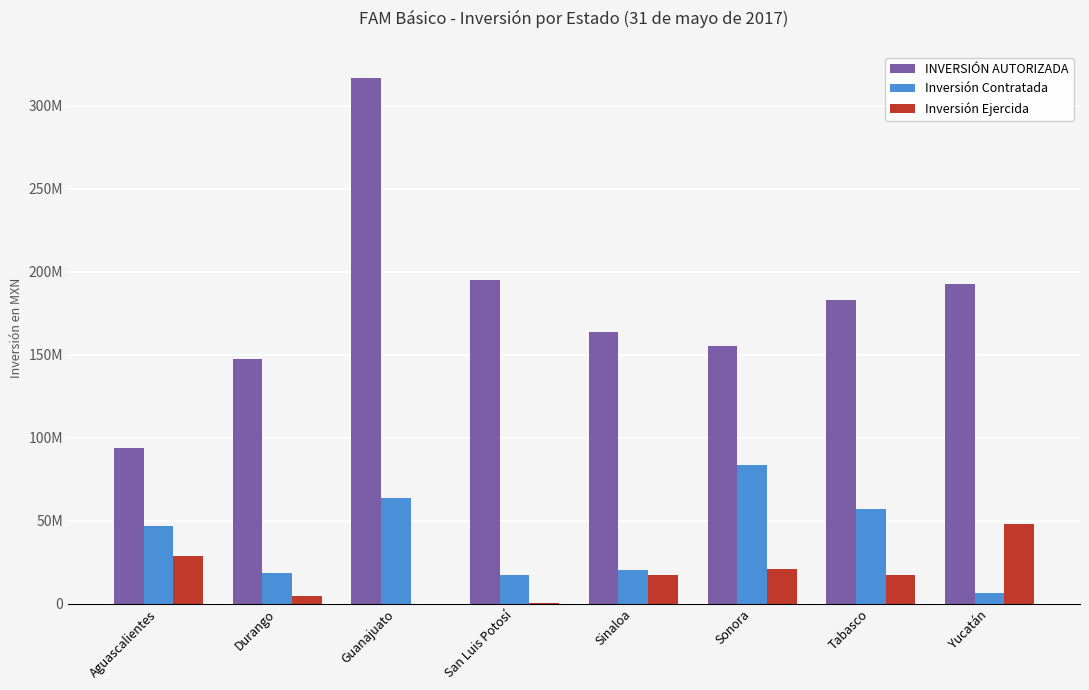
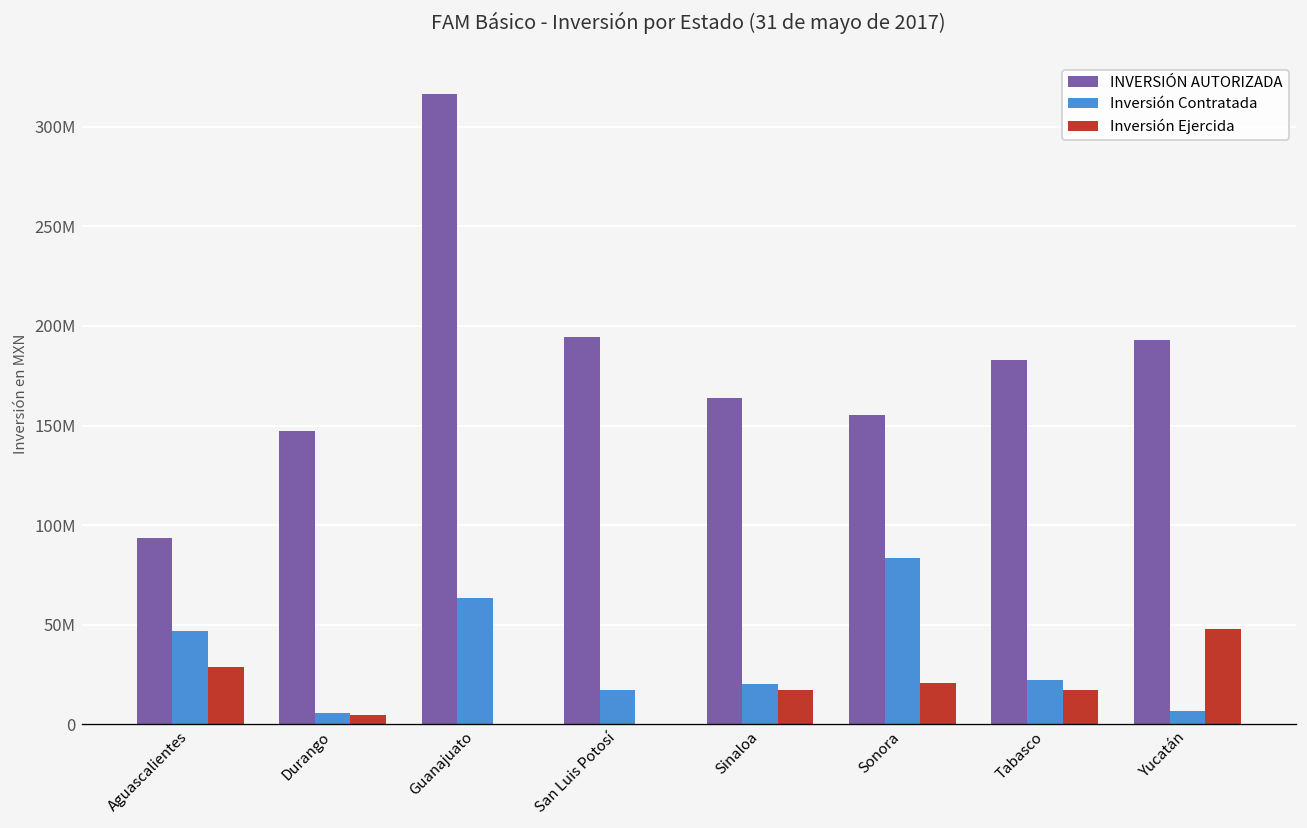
Inversión Contratada, Durango: 19000000 -> 6000000
Inversión Contratada, Tabasco: 57000000 -> 23000000
